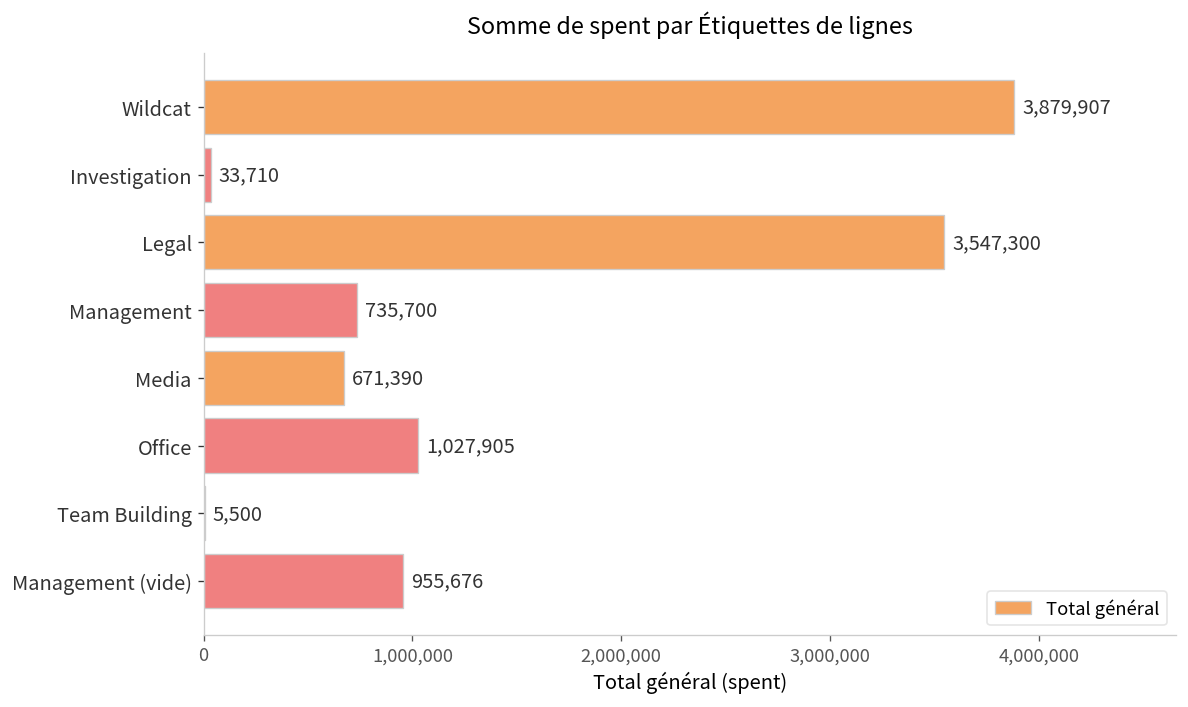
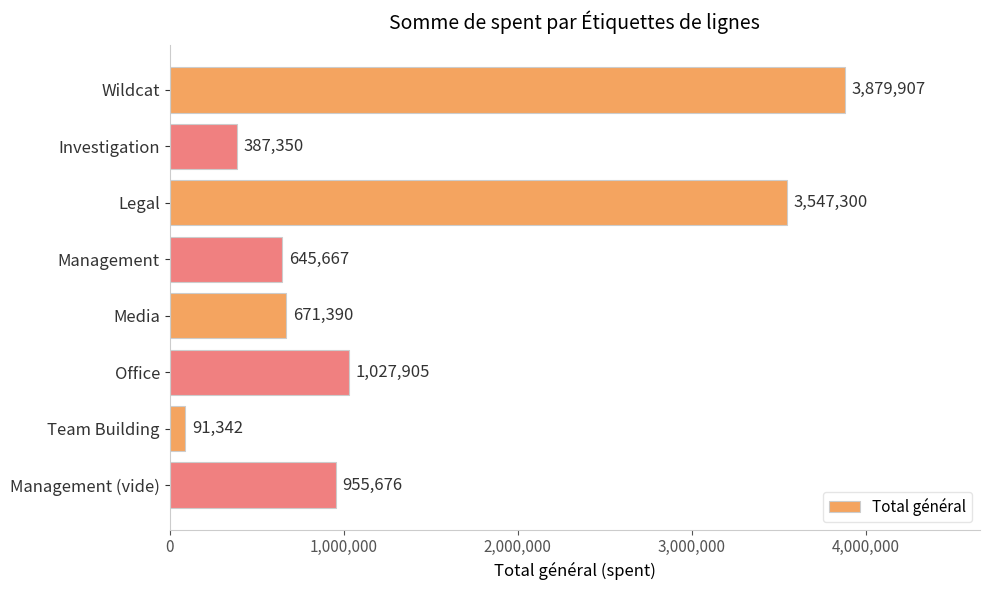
Investigation: 33,710 -> 387,350
Management: 735,700 -> 645,667
Team Building: 5,500 -> 91,342
